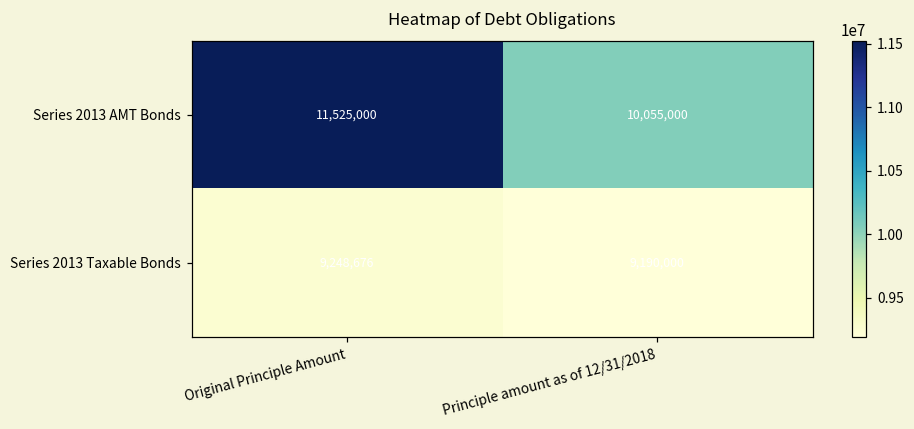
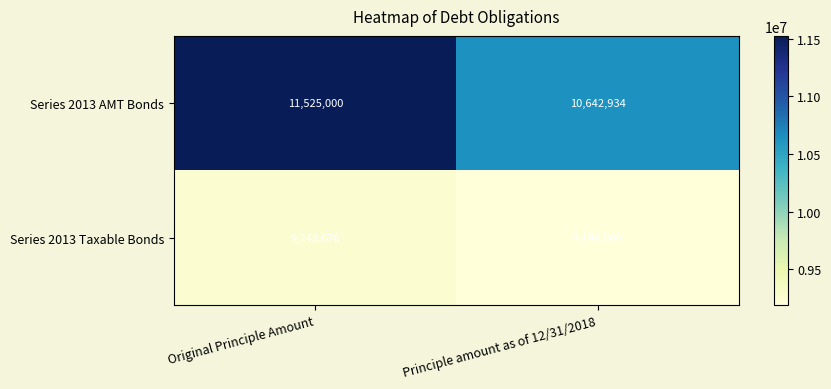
Series 2013 AMT Bonds, Principle amount as of 12/31/2018: 10,055,000 -> 10,642,934
